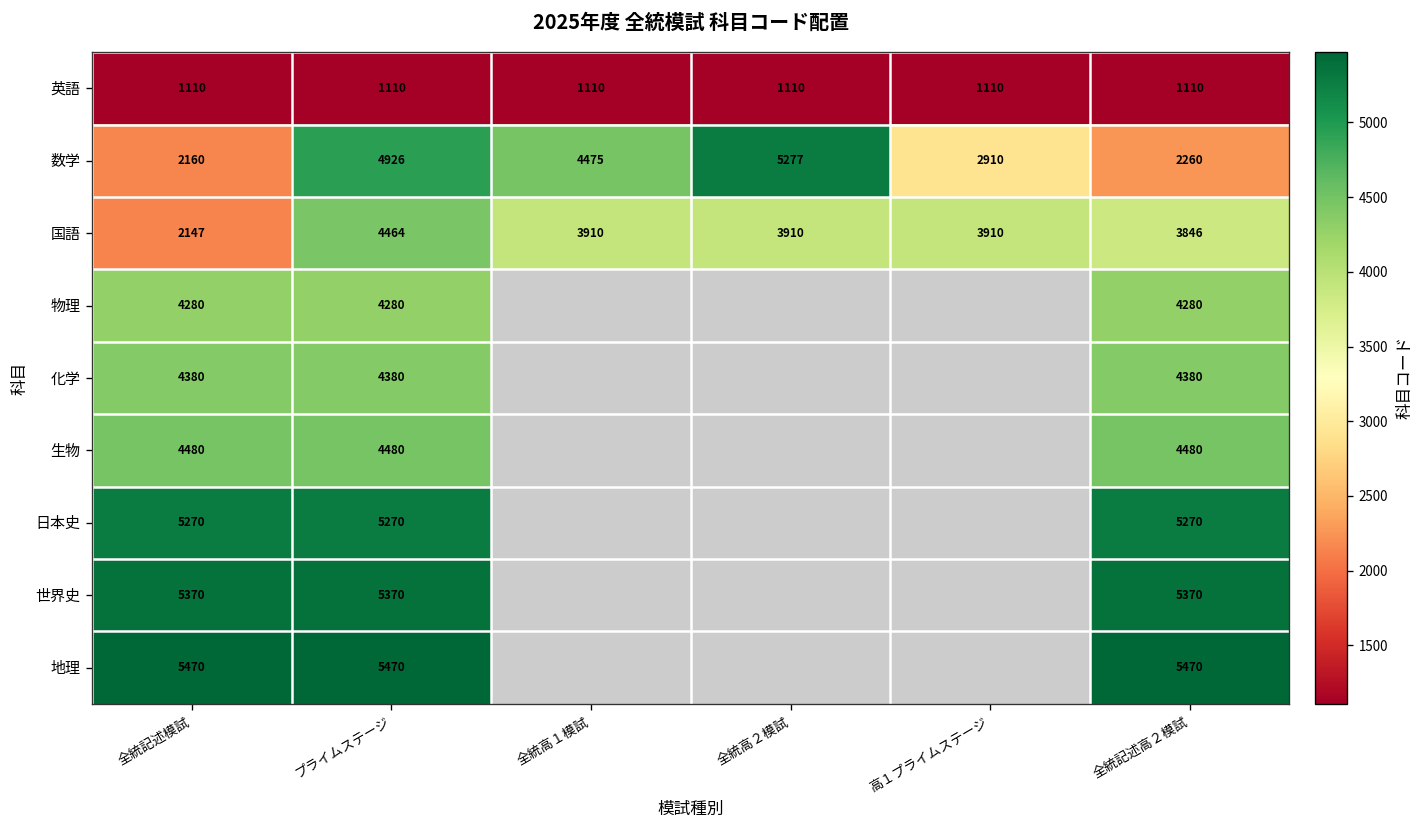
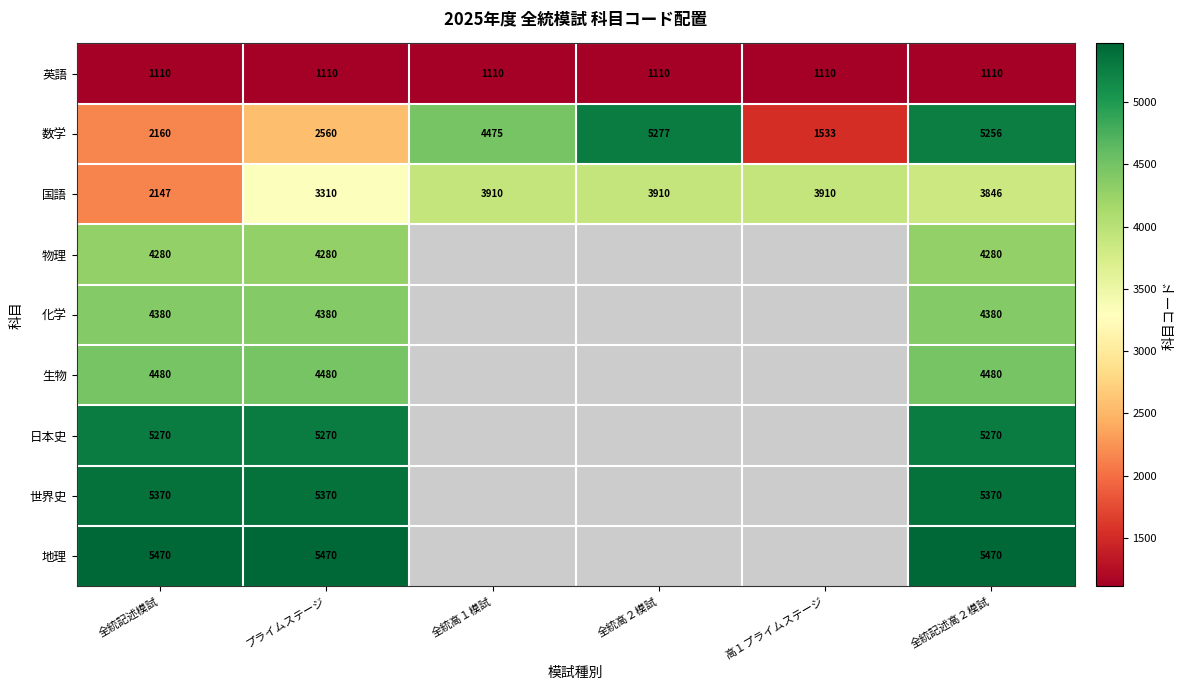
数学, プライムステージ: 4926 -> 2560
数学, 高１プライムステージ: 2910 -> 1533
数学, 全統記述高２模試: 2260 -> 5256
国語, プライムステージ: 4464 -> 3310
